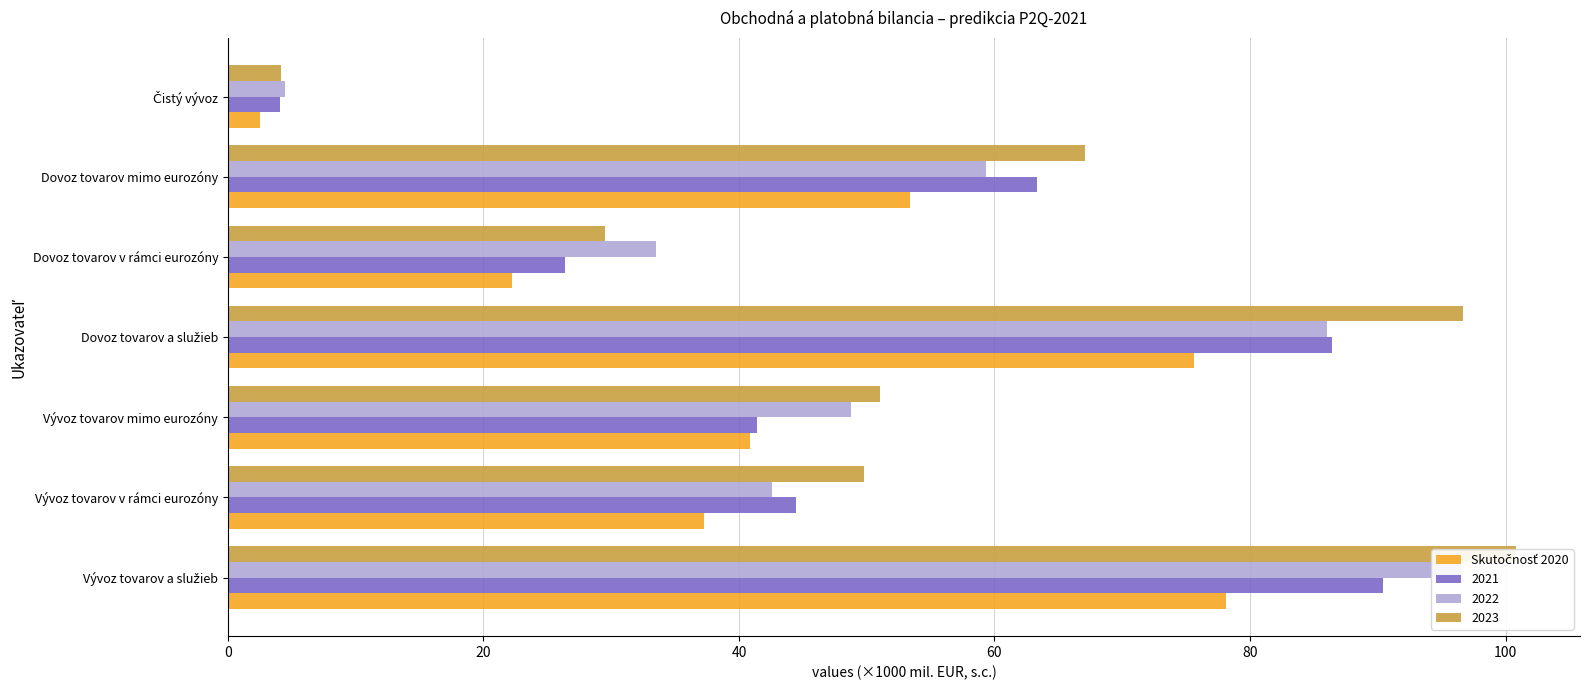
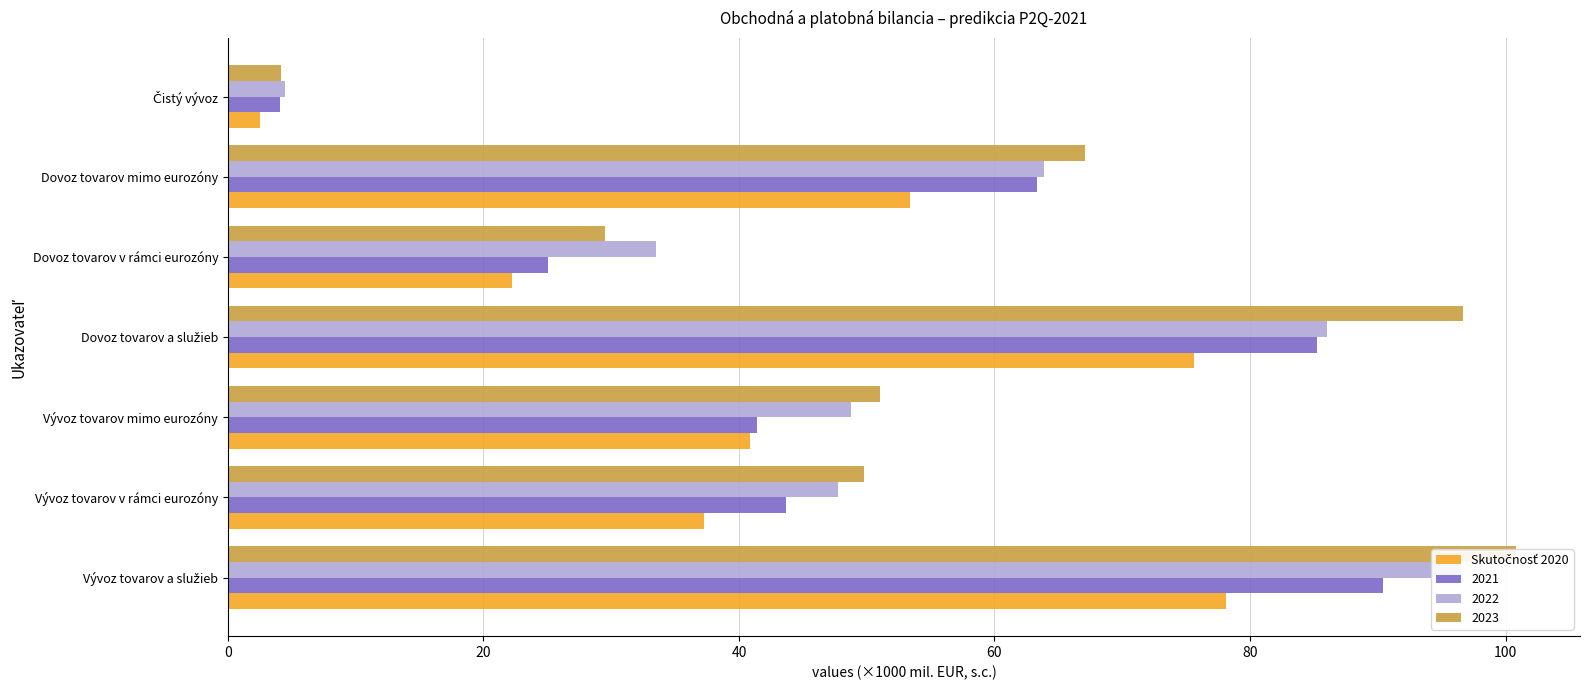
2022, Dovoz tovarov mimo eurozóny: 59.3 -> 63.9
2021, Dovoz tovarov v rámci eurozóny: 26.4 -> 25.0
2021, Dovoz tovarov a služieb: 86.4 -> 85.2
2022, Vývoz tovarov v rámci eurozóny: 42.6 -> 47.8
2021, Vývoz tovarov v rámci eurozóny: 44.5 -> 43.7
